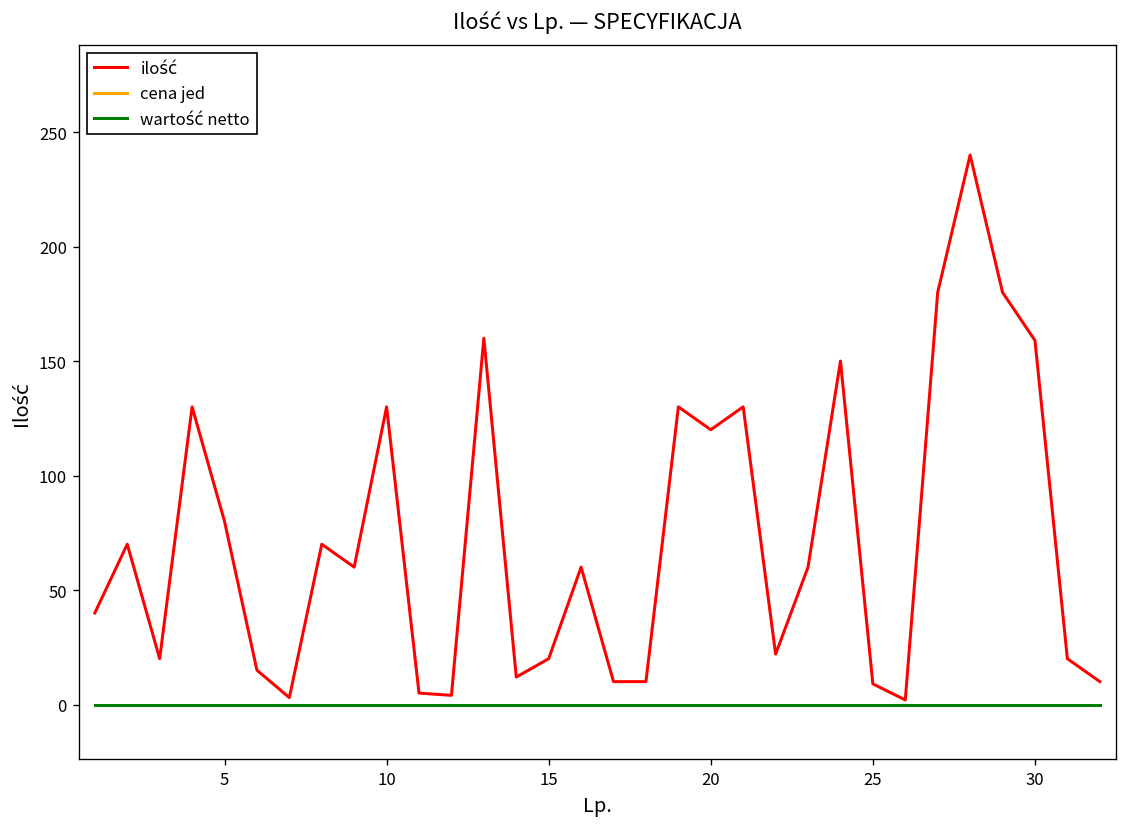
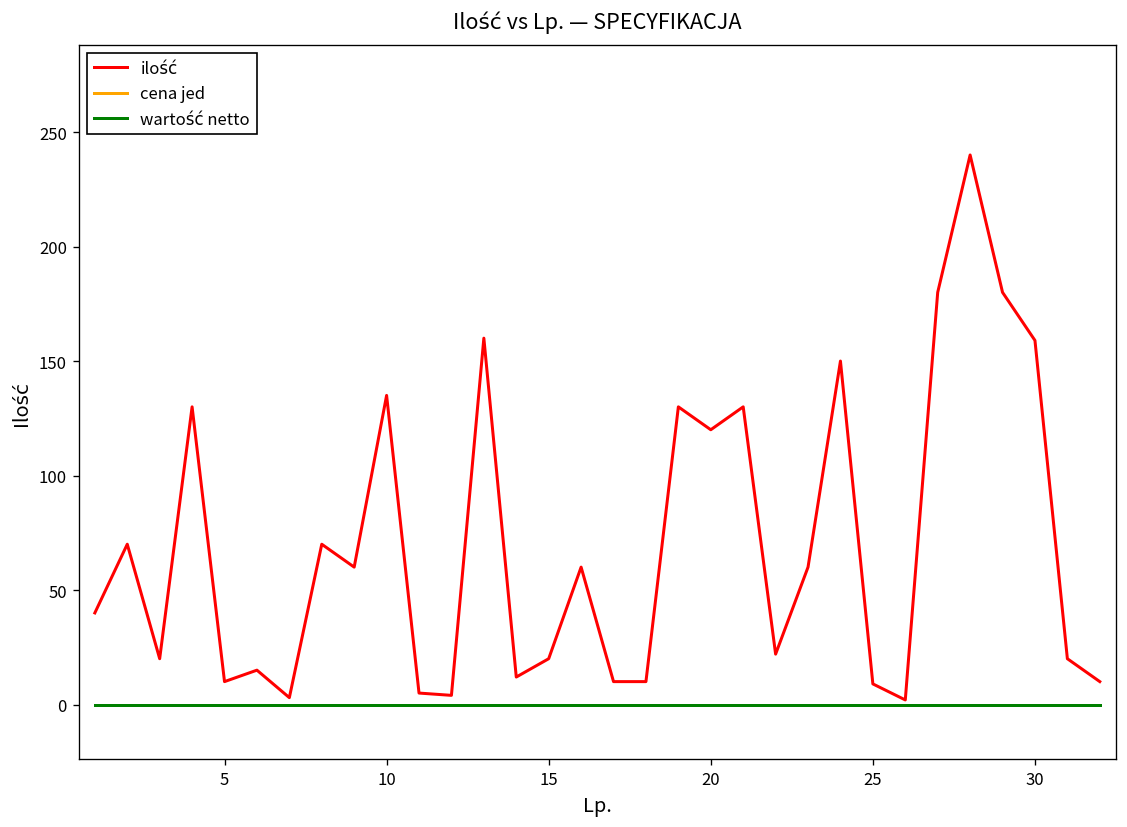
ilość, 5: 80 -> 10
ilość, 10: 130 -> 135
